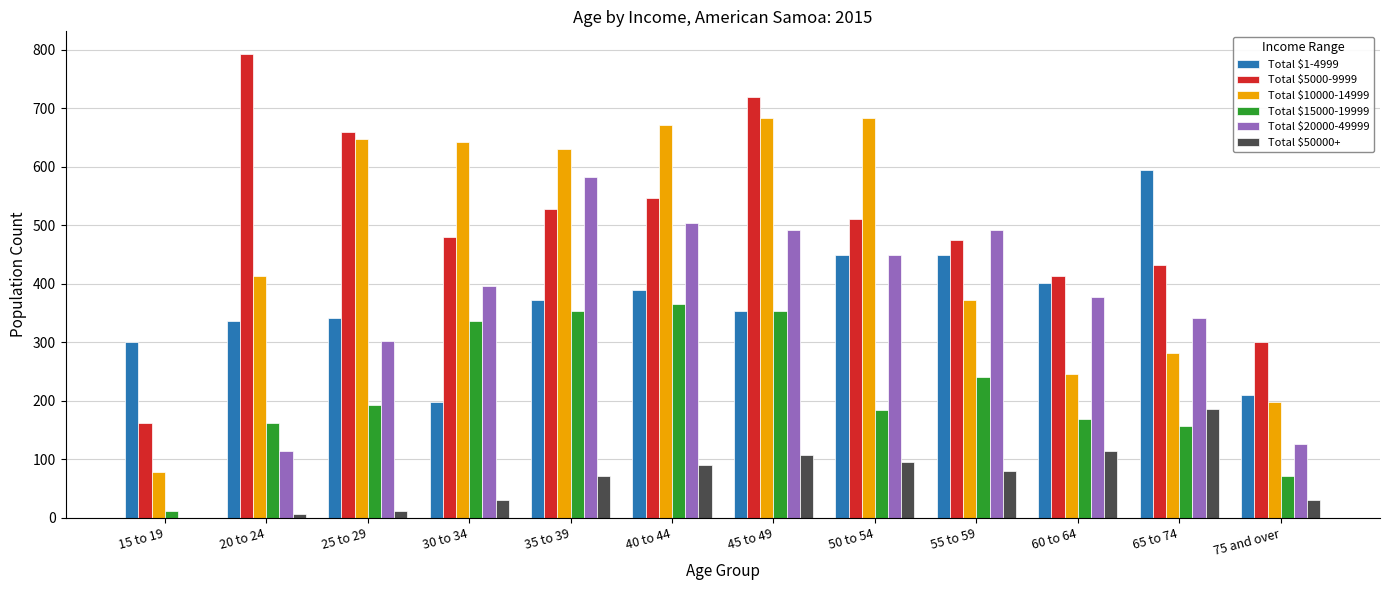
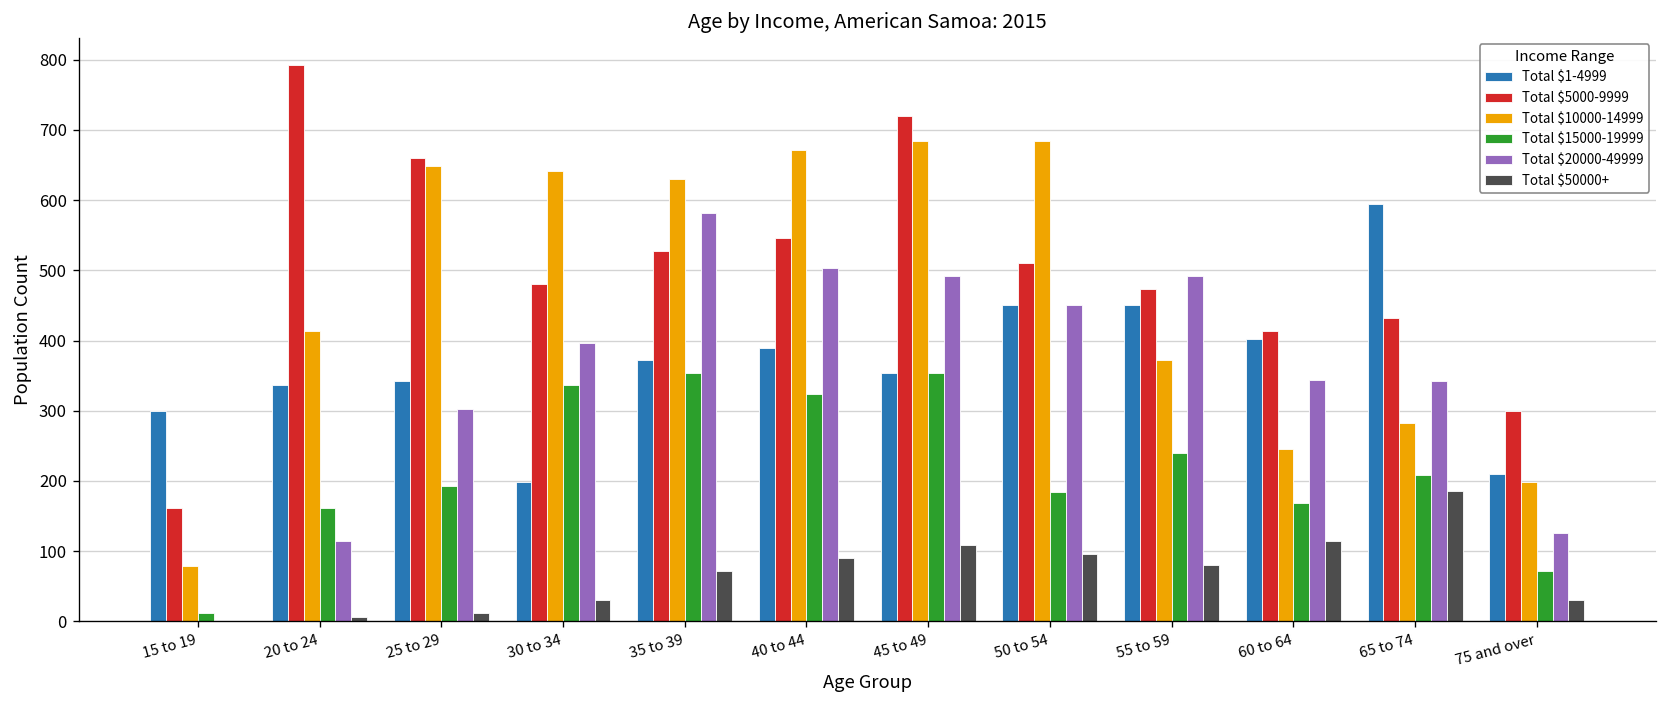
Total $15000-19999, 40 to 44: 370 -> 320
Total $20000-49999, 60 to 64: 380 -> 340
Total $15000-19999, 65 to 74: 160 -> 210
